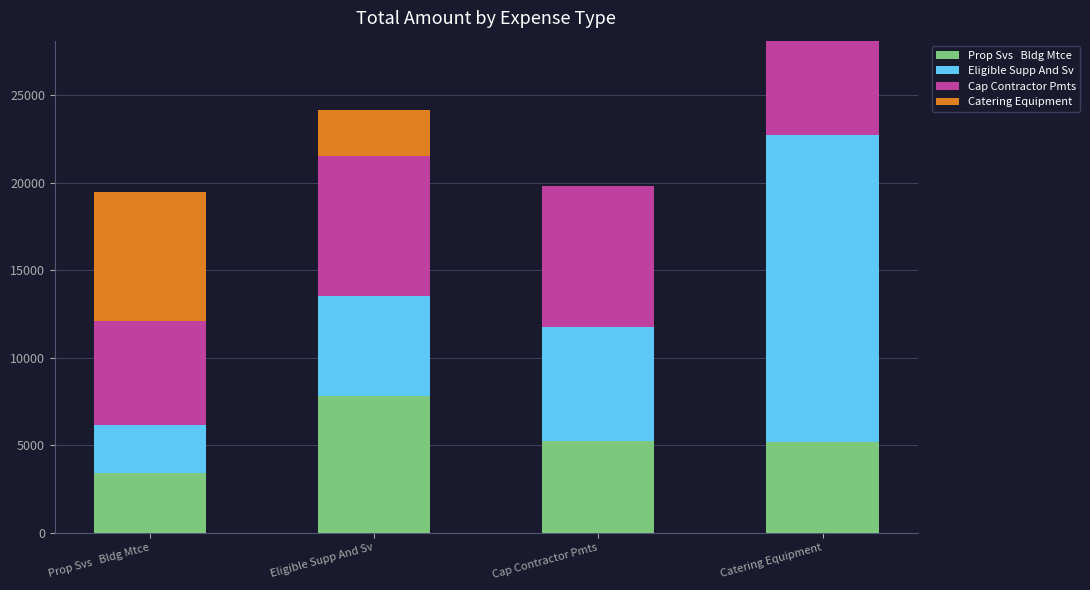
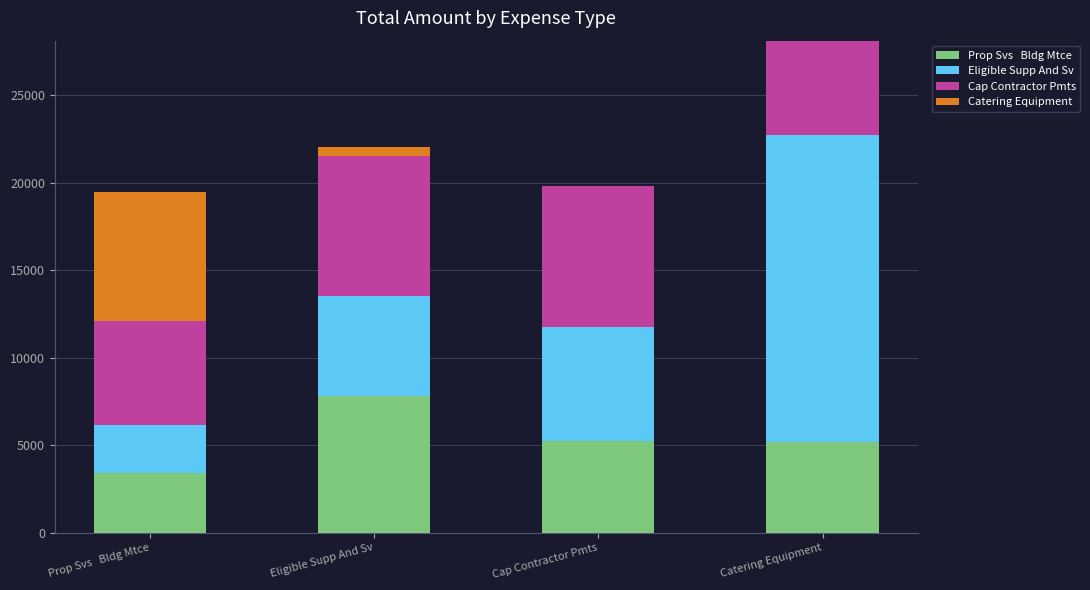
Catering Equipment, Eligible Supp And Sv: 2700 -> 500
